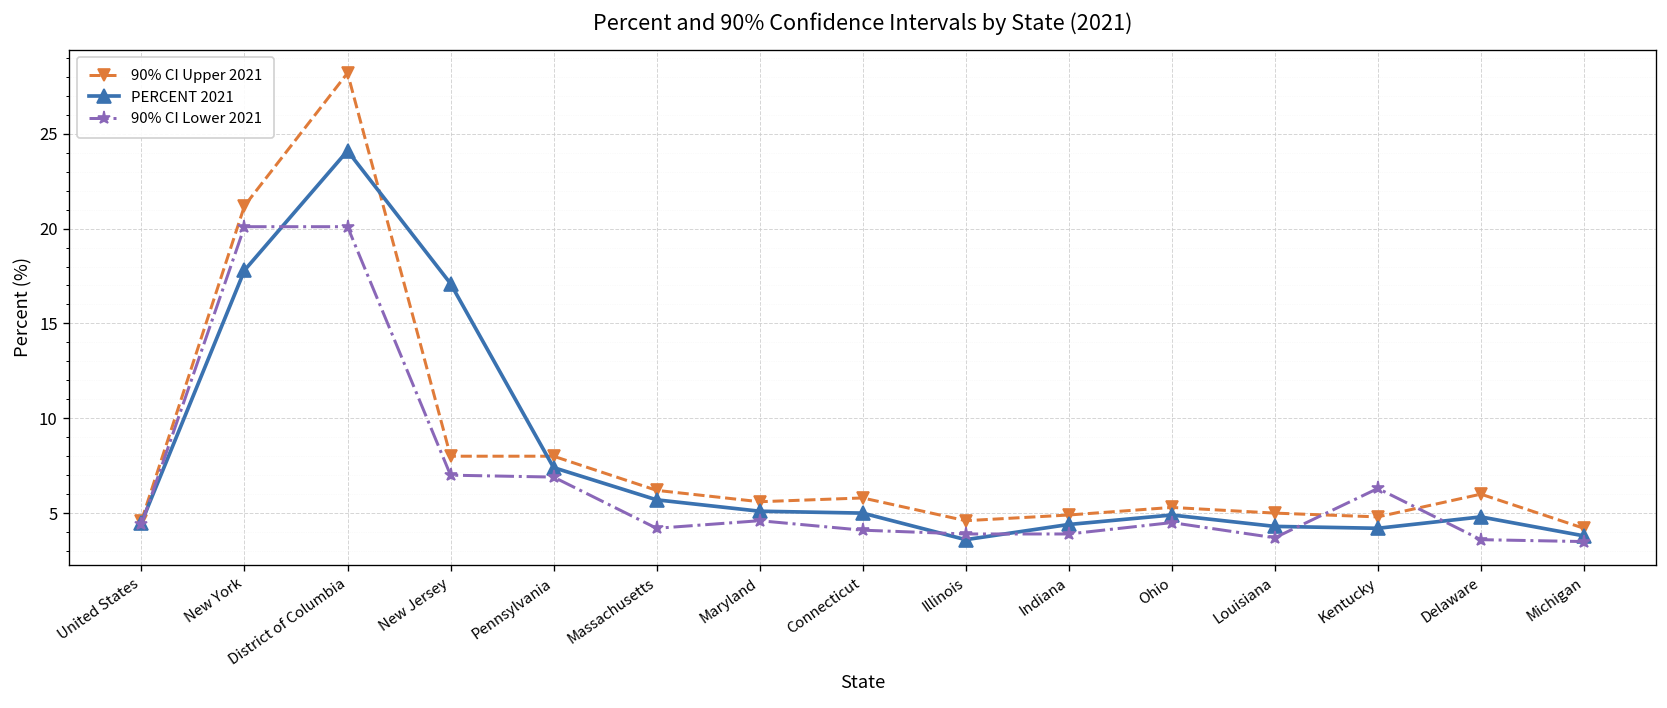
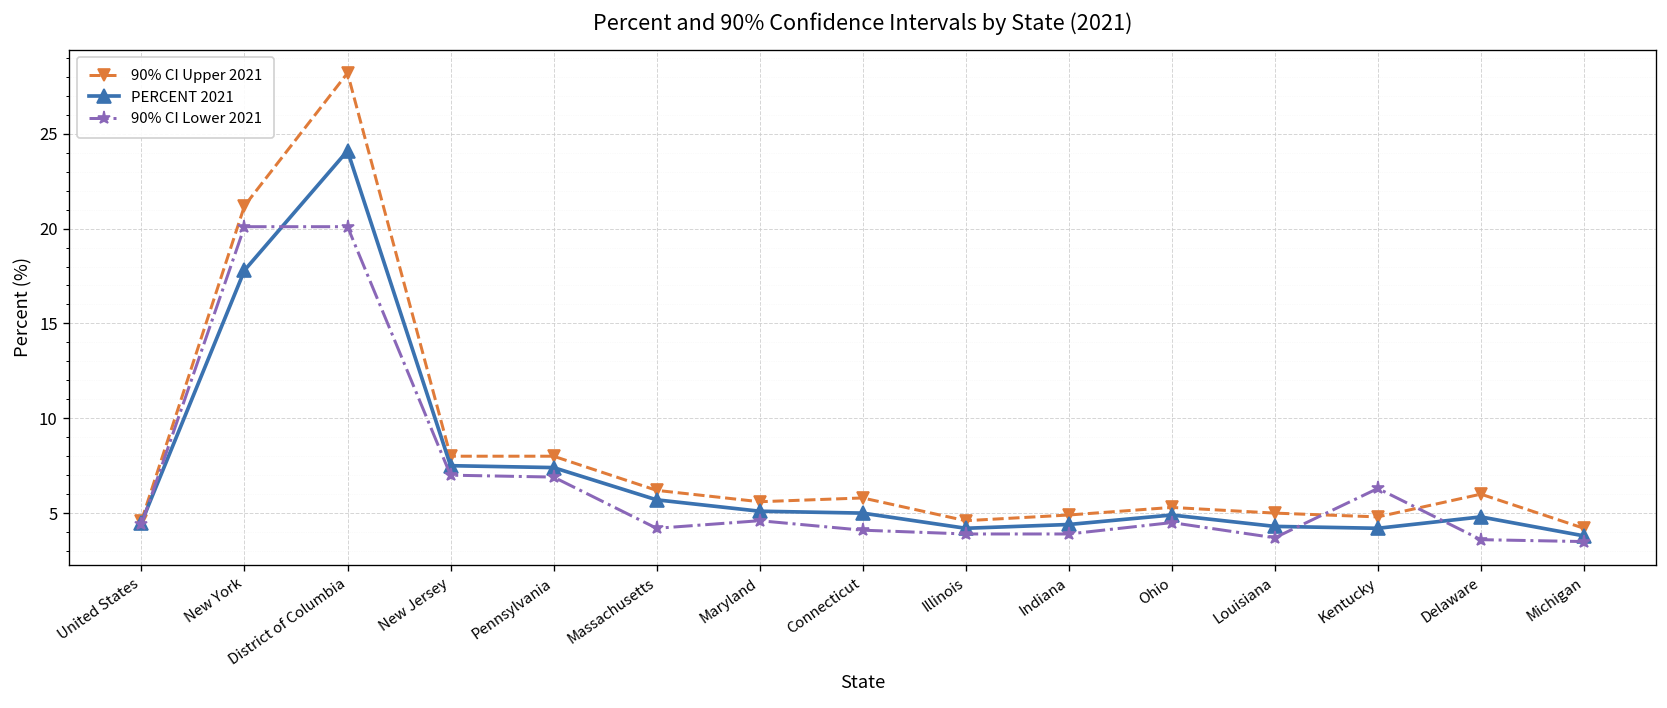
PERCENT 2021, New Jersey: 17.1 -> 7.5
PERCENT 2021, Illinois: 3.6 -> 4.2
